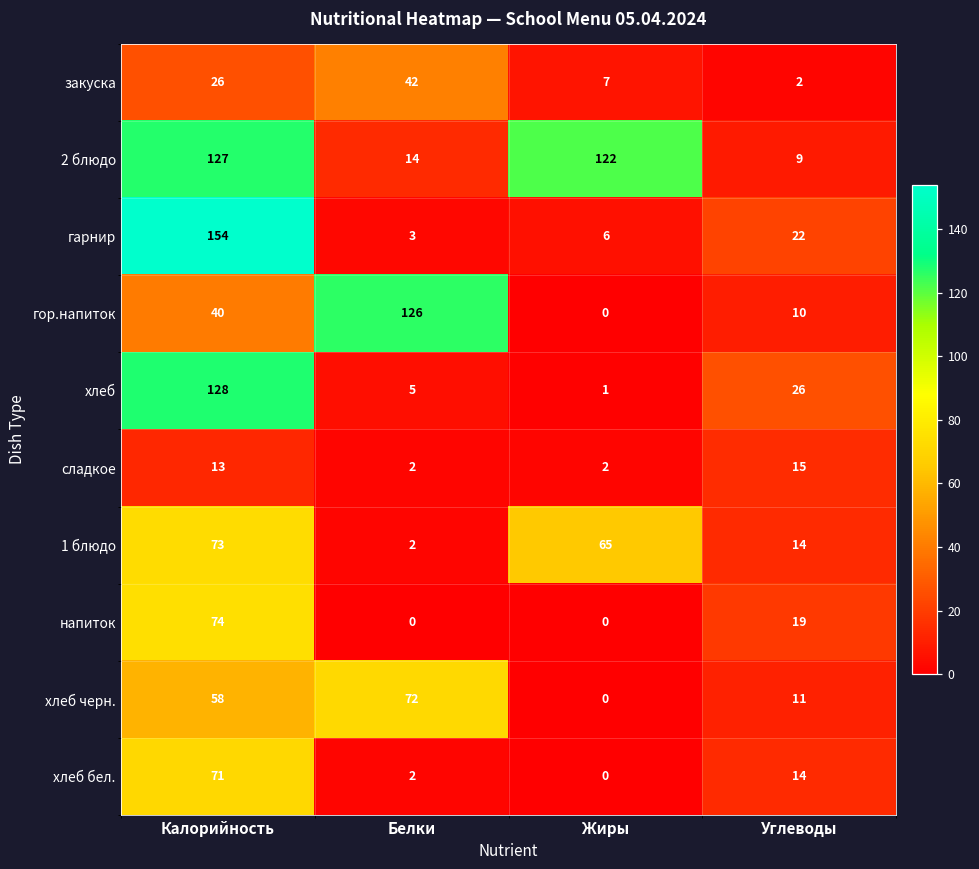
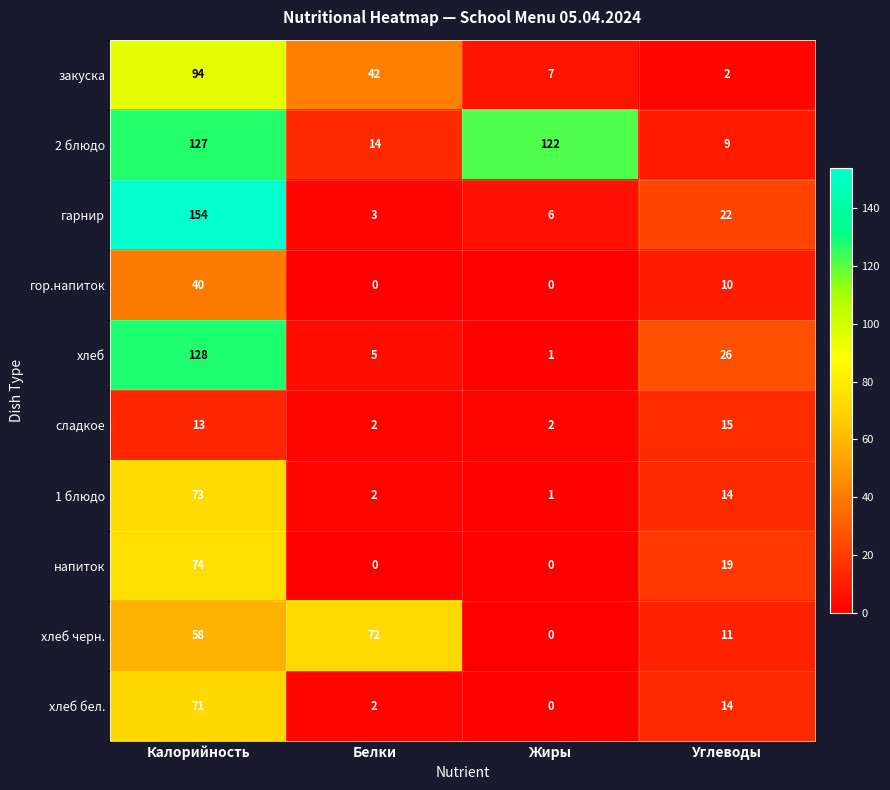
закуска, Калорийность: 26 -> 94
гор.напиток, Белки: 126 -> 0
1 блюдо, Жиры: 65 -> 1
